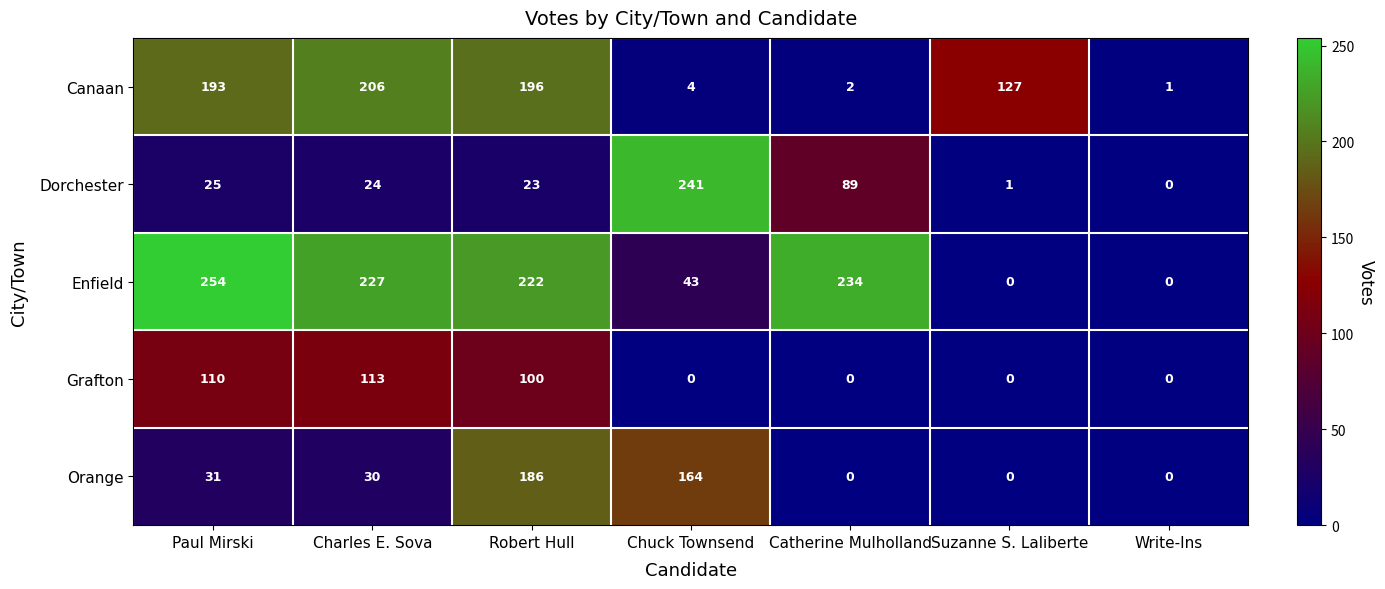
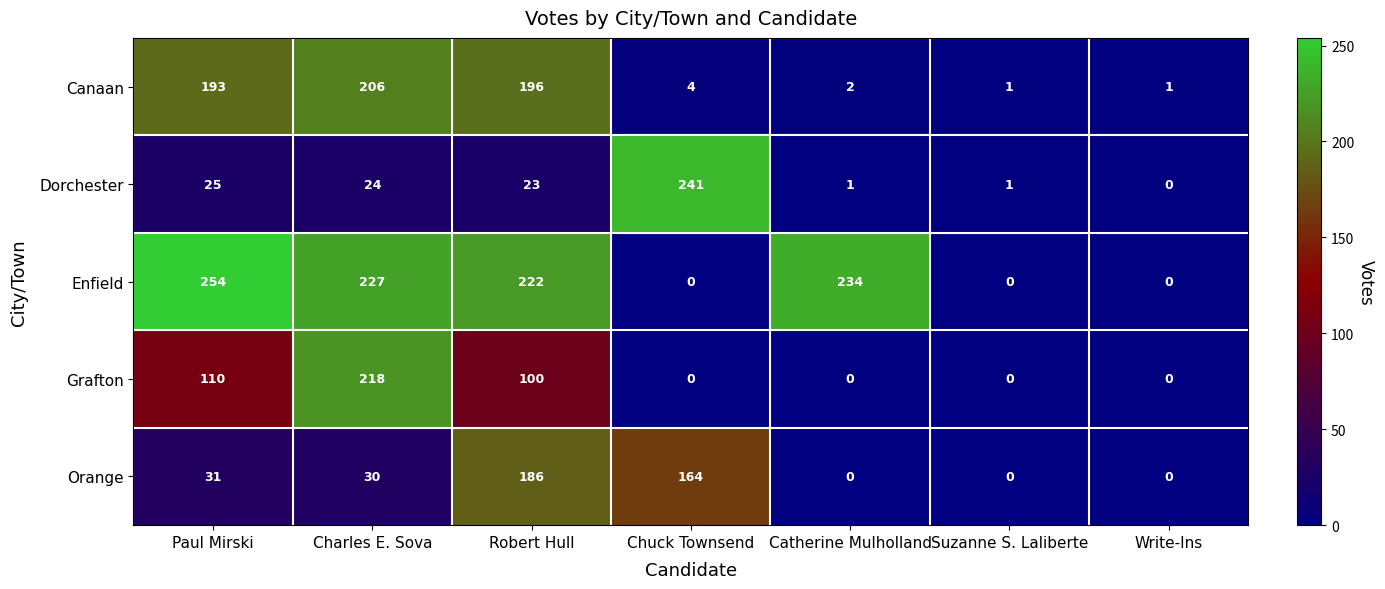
Canaan, Suzanne S. Laliberte: 127 -> 1
Dorchester, Catherine Mulholland: 89 -> 1
Enfield, Chuck Townsend: 43 -> 0
Grafton, Charles E. Sova: 113 -> 218
